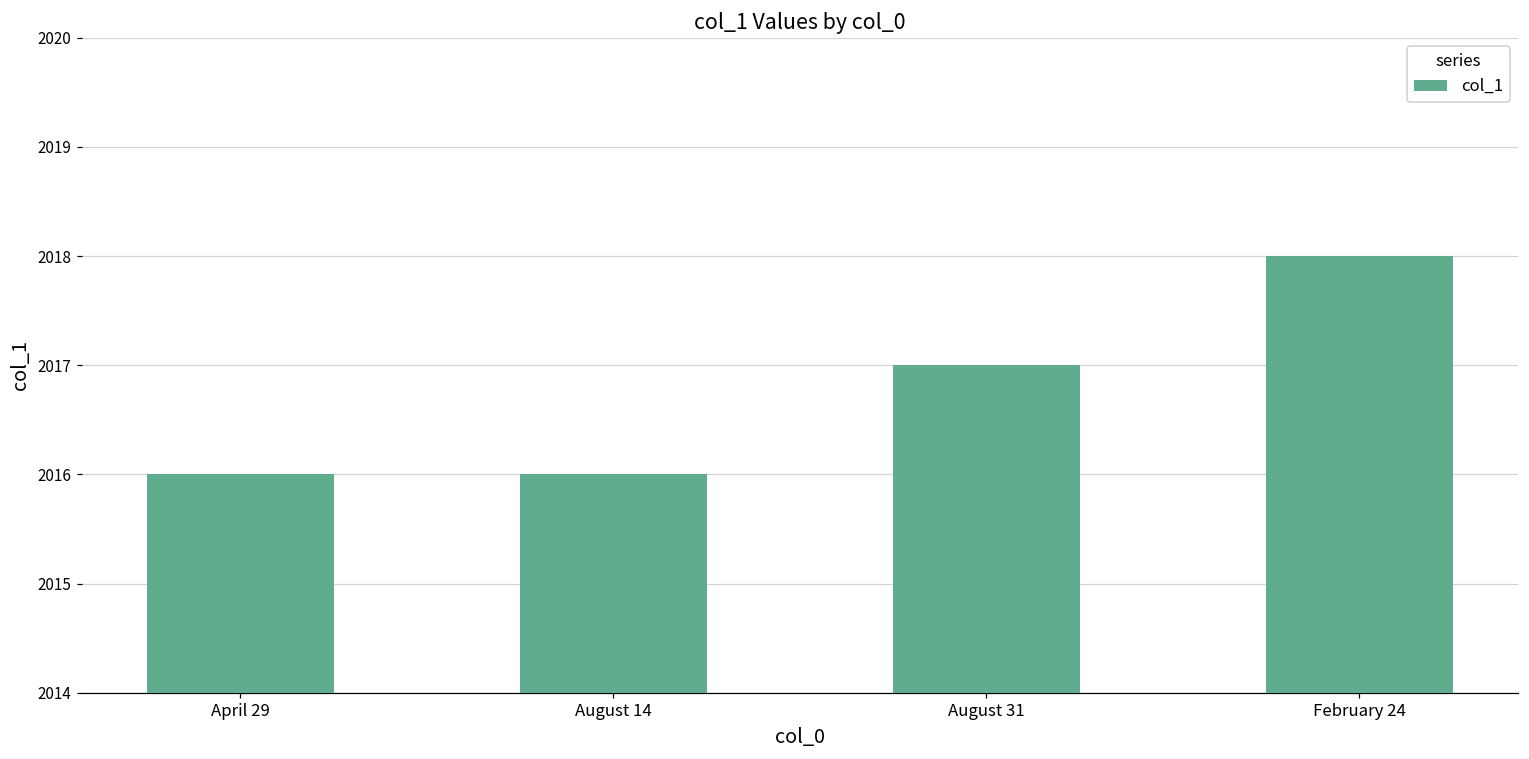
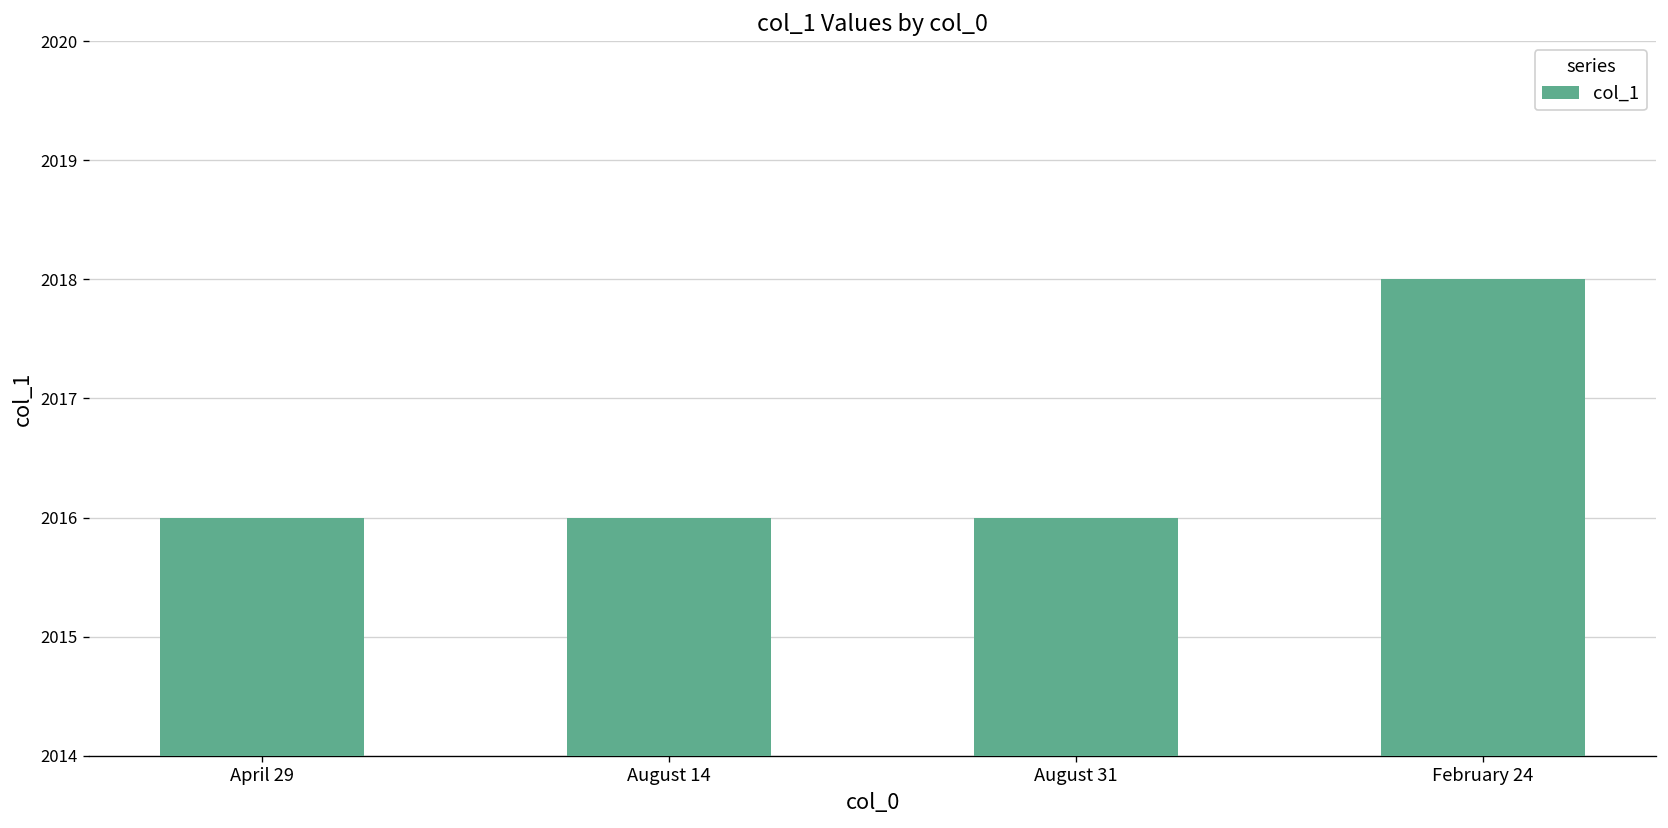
August 31: 2017 -> 2016
